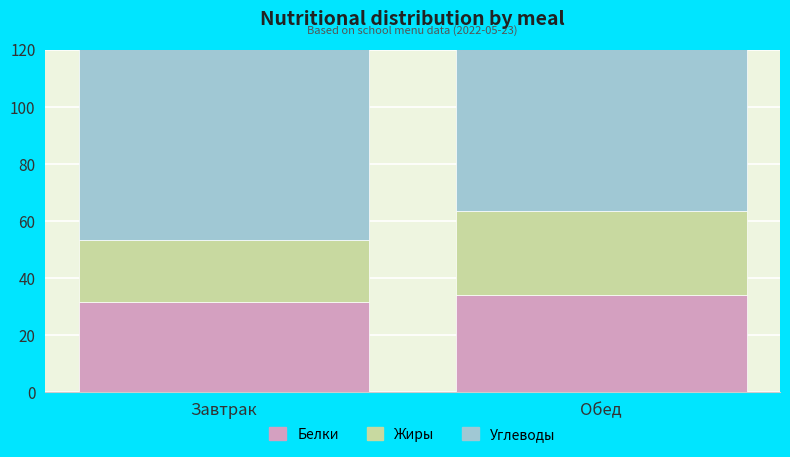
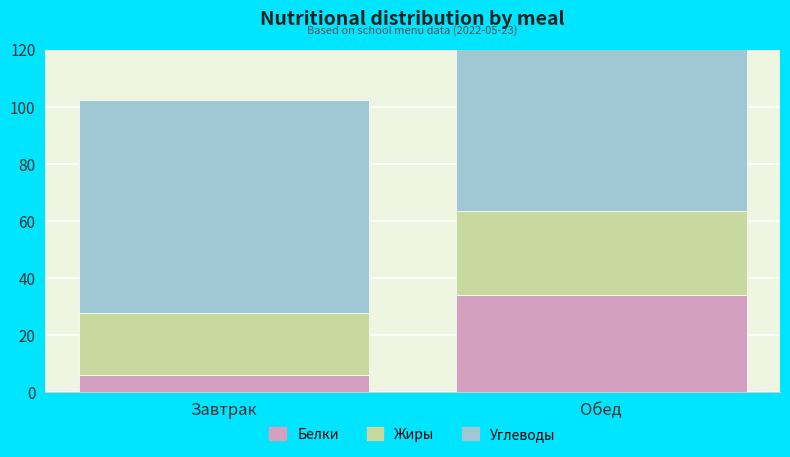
Белки, Завтрак: 32 -> 6
